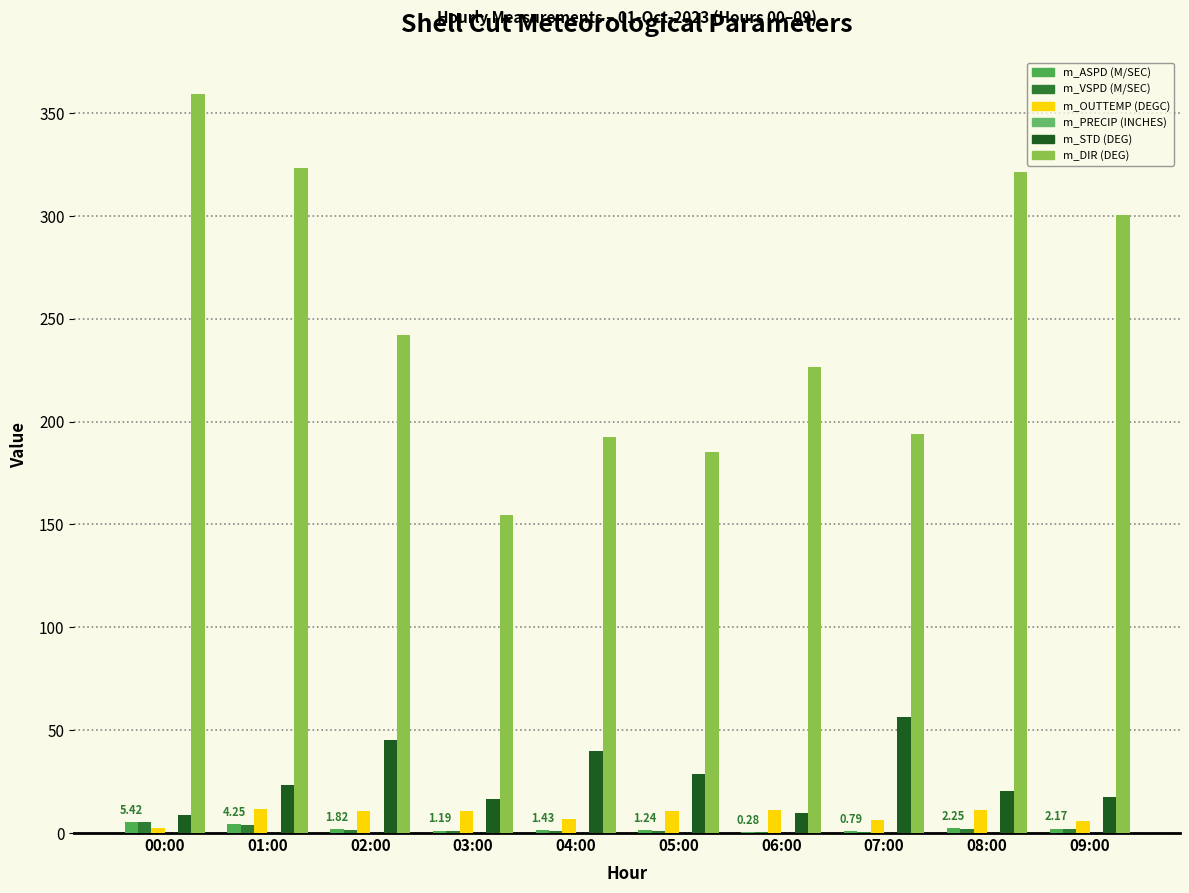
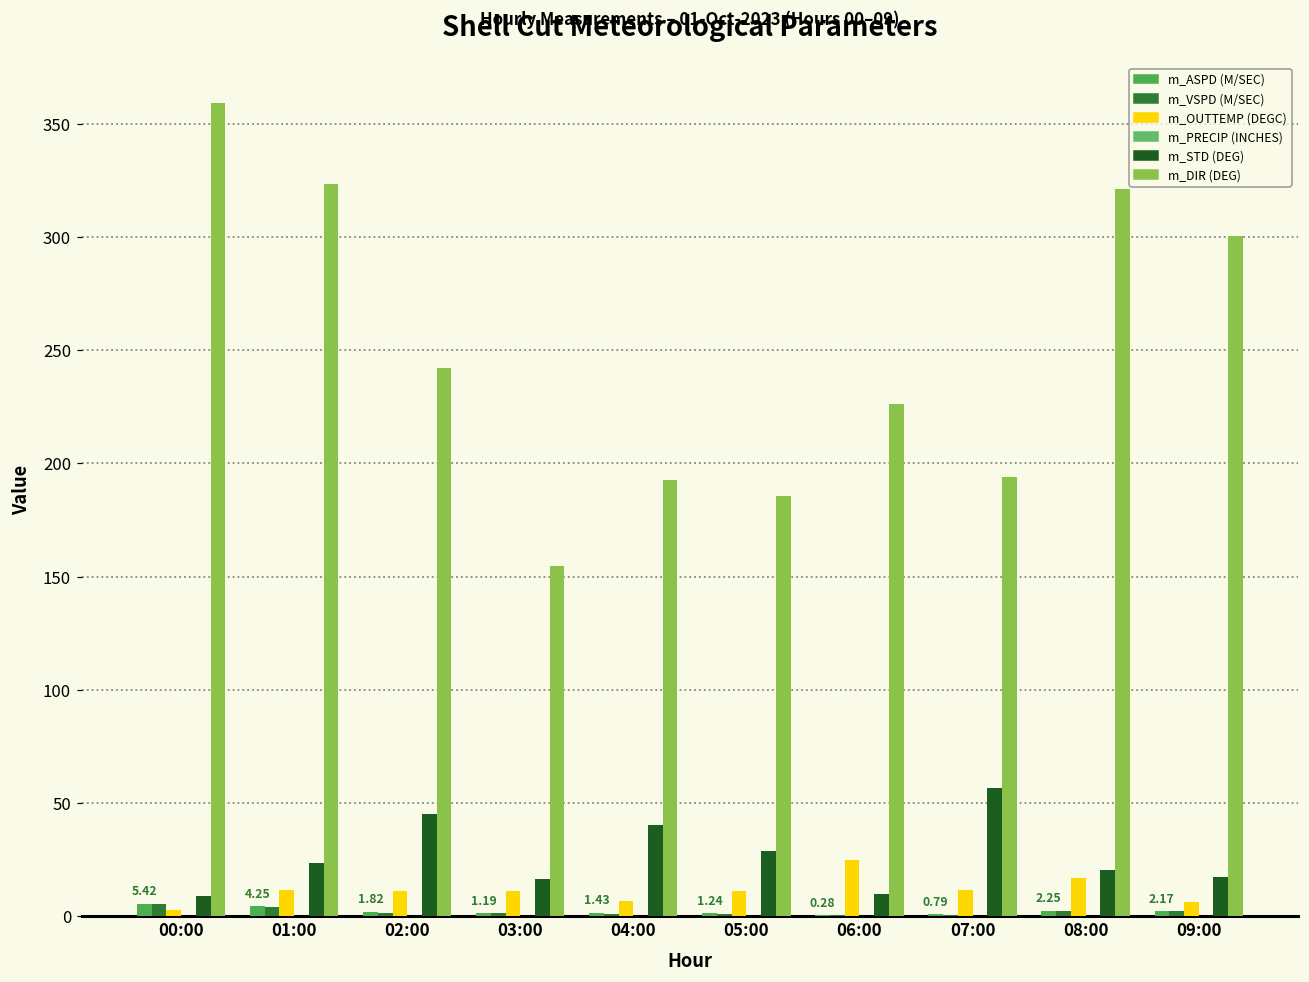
m_OUTTEMP (DEGC), 06:00: 11 -> 25
m_OUTTEMP (DEGC), 07:00: 6 -> 11
m_OUTTEMP (DEGC), 08:00: 11 -> 17
